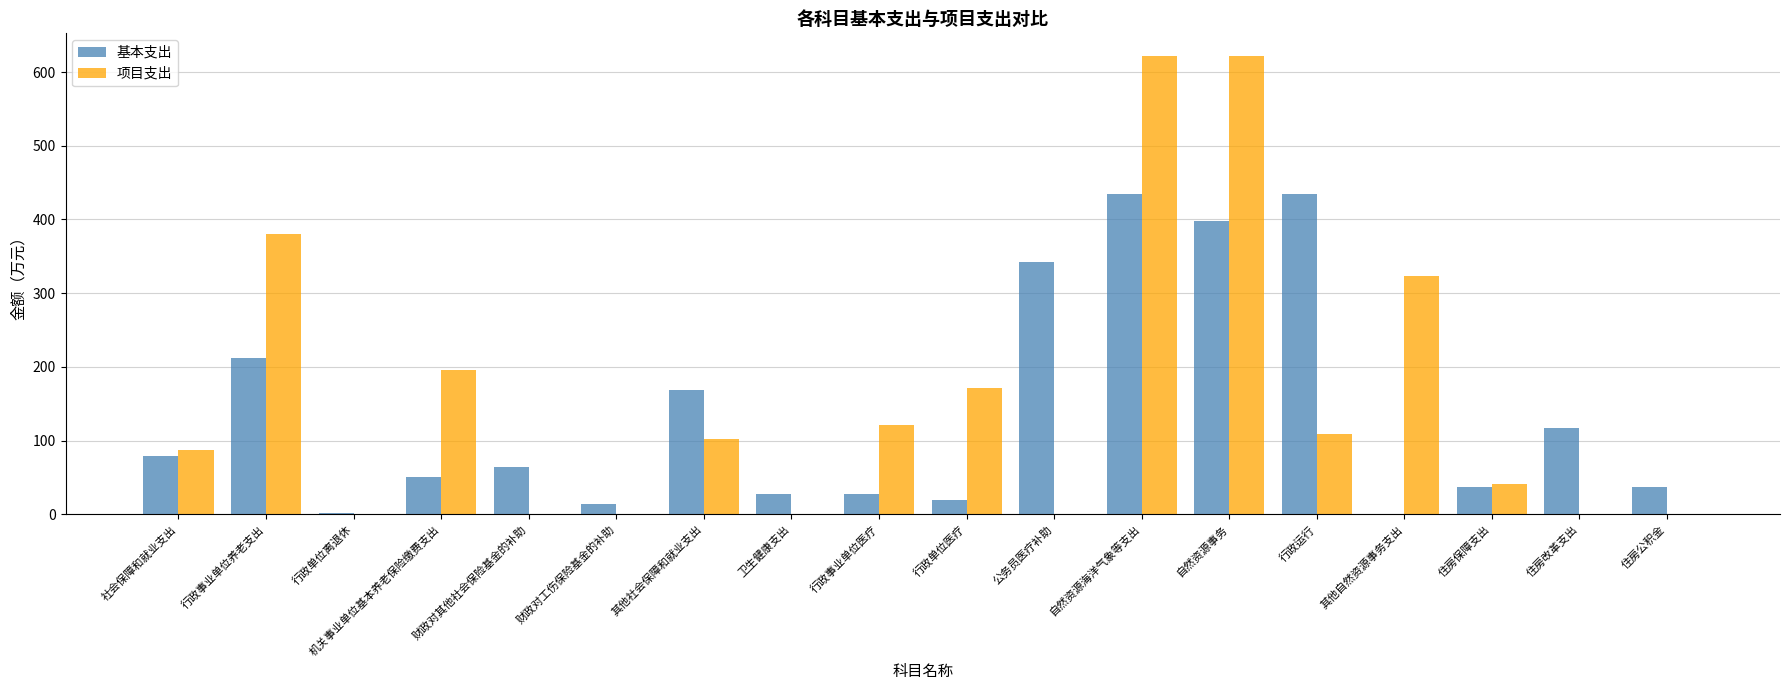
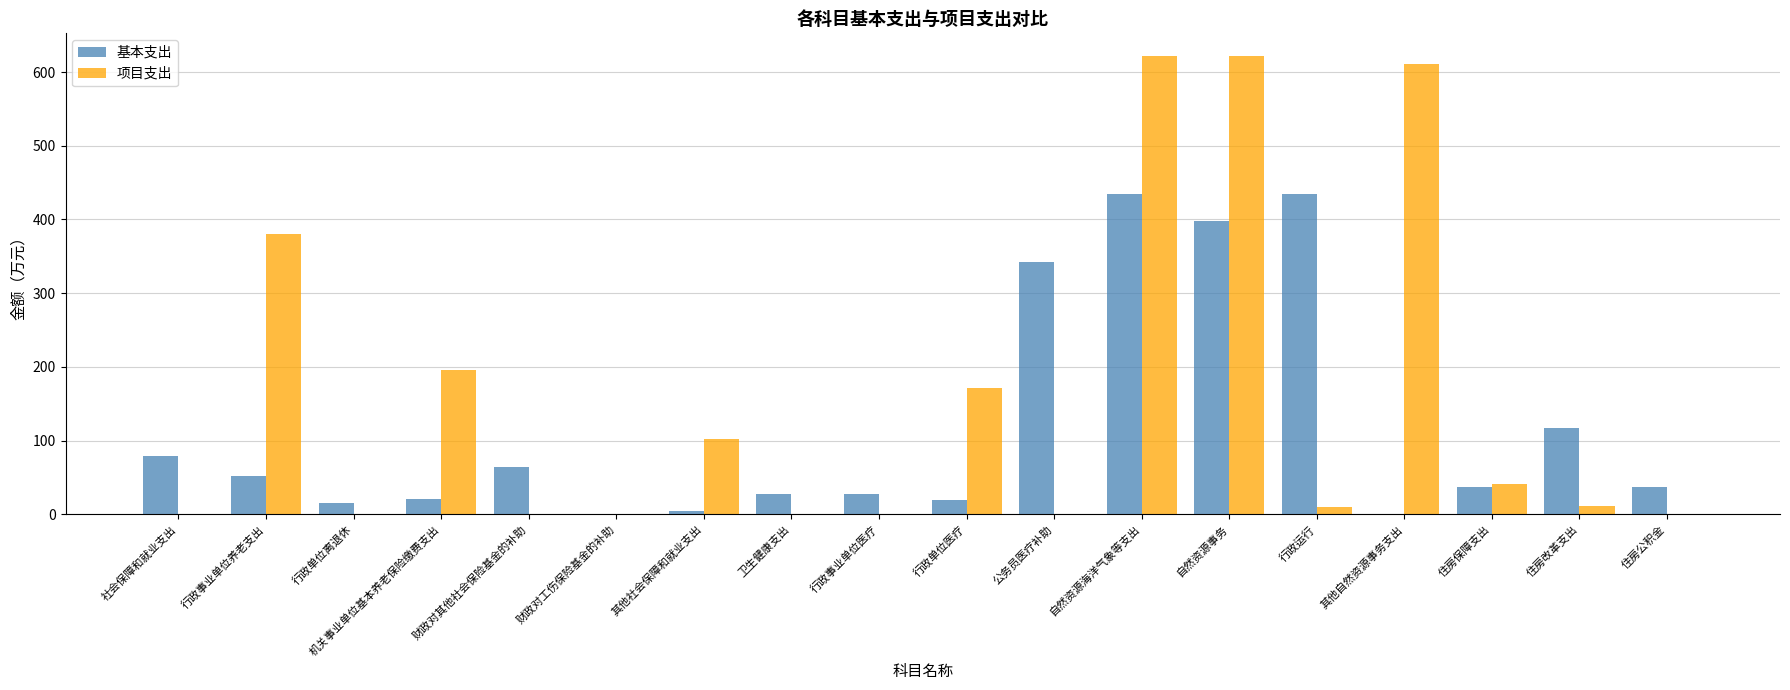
项目支出, 社会保障和就业支出: 90 -> 0
基本支出, 行政事业单位养老支出: 210 -> 50
基本支出, 行政单位离退休: 0 -> 20
基本支出, 机关事业单位基本养老保险缴费支出: 50 -> 20
基本支出, 财政对工伤保险基金的补助: 10 -> 0
基本支出, 其他社会保障和就业支出: 170 -> 0
项目支出, 行政事业单位医疗: 120 -> 0
项目支出, 行政运行: 110 -> 10
项目支出, 其他自然资源事务支出: 320 -> 610
项目支出, 住房改革支出: 0 -> 10
